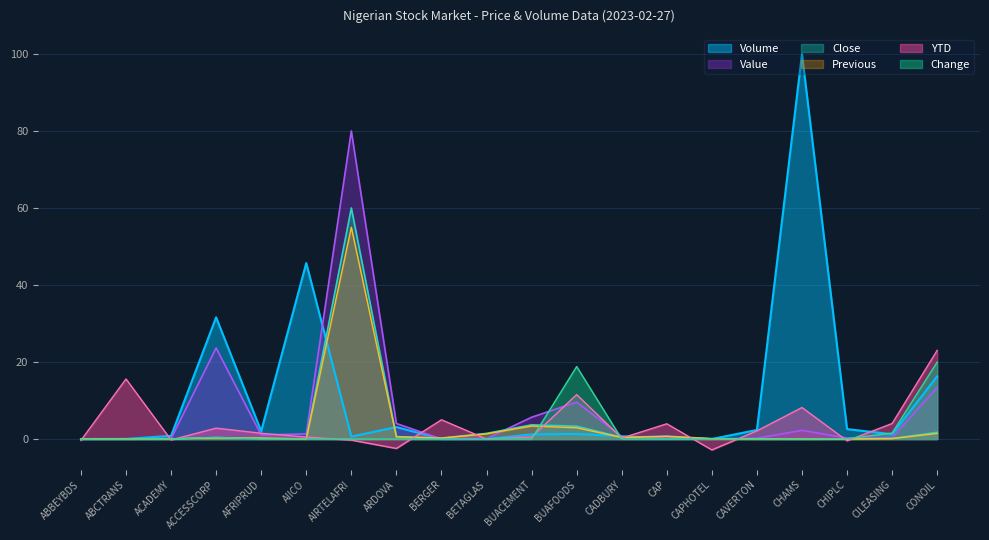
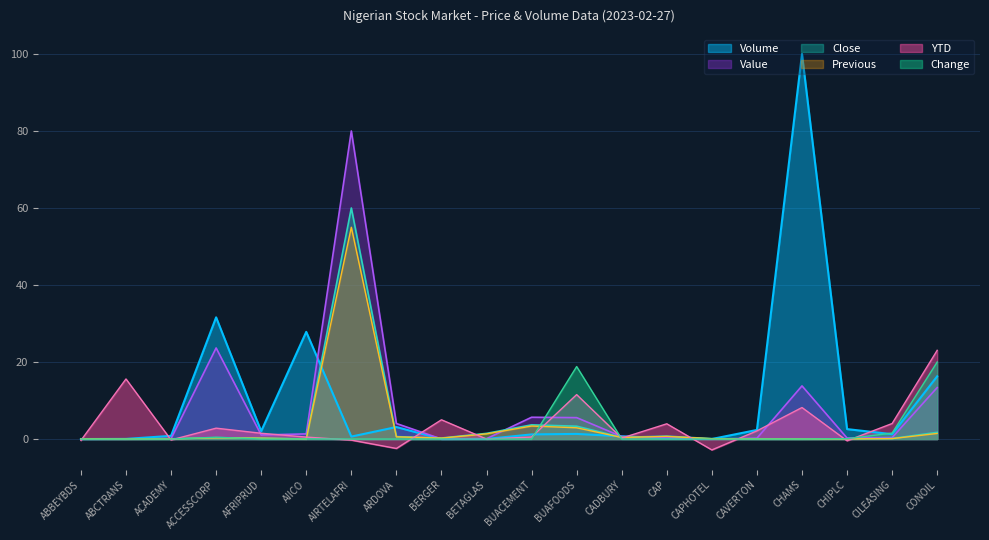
Volume, AIICO: 46 -> 28
Value, BUAFOODS: 10 -> 6
Value, CHAMS: 2 -> 14
